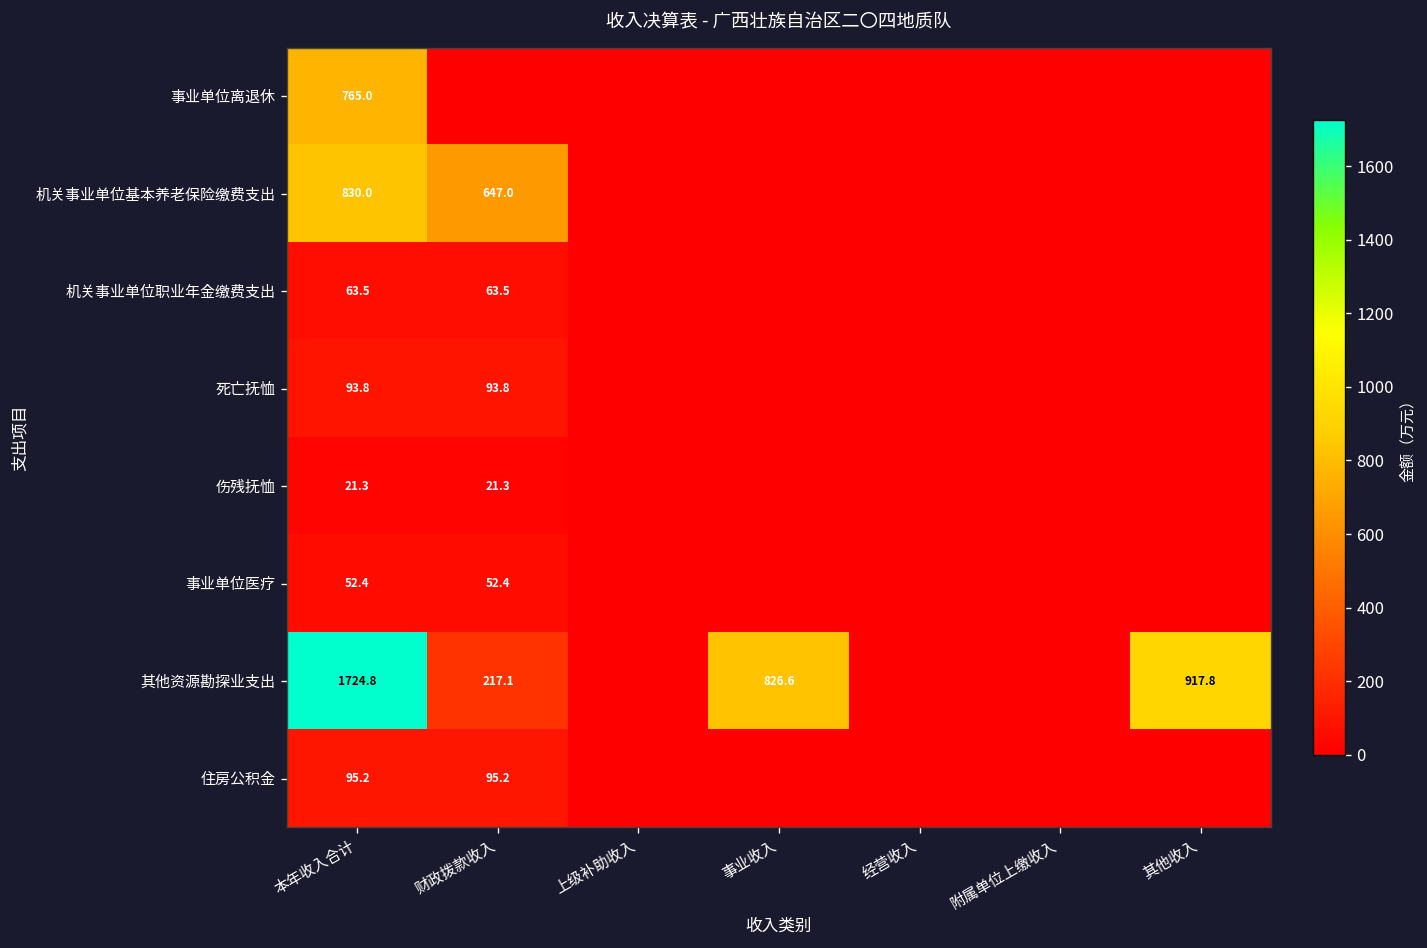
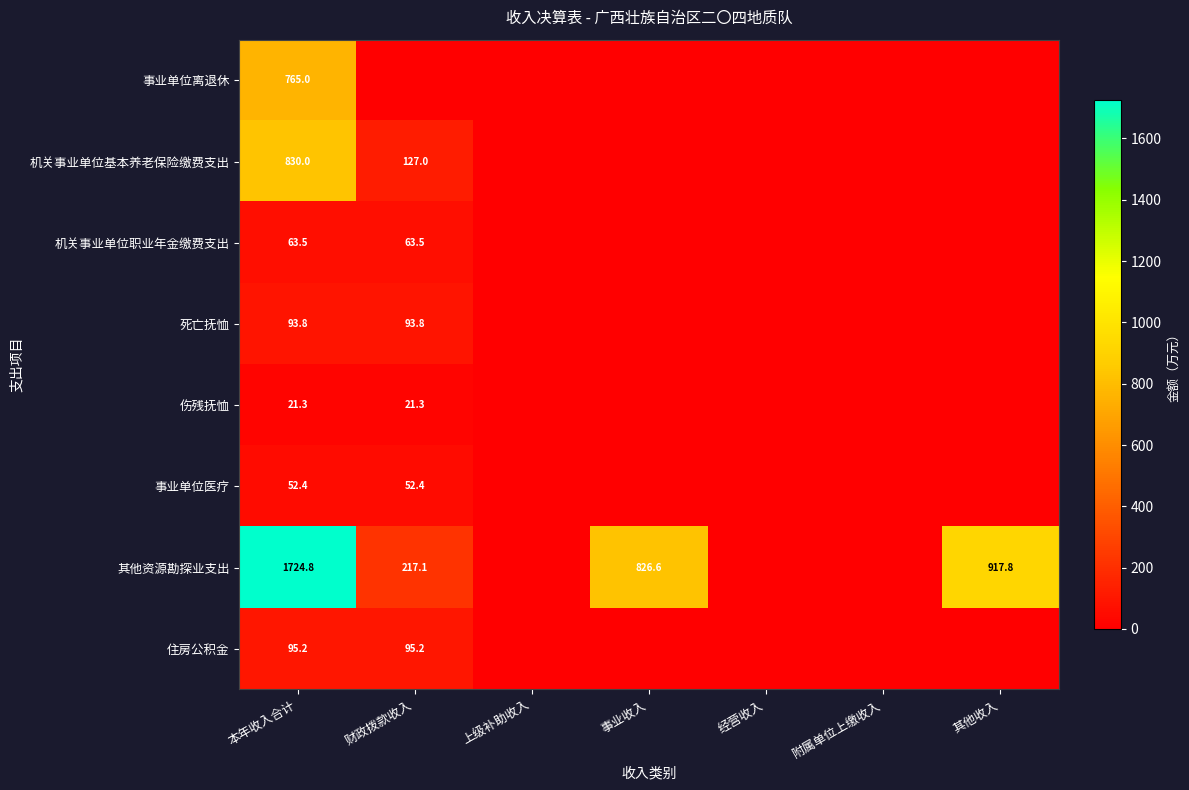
机关事业单位基本养老保险缴费支出, 财政拨款收入: 647.0 -> 127.0
